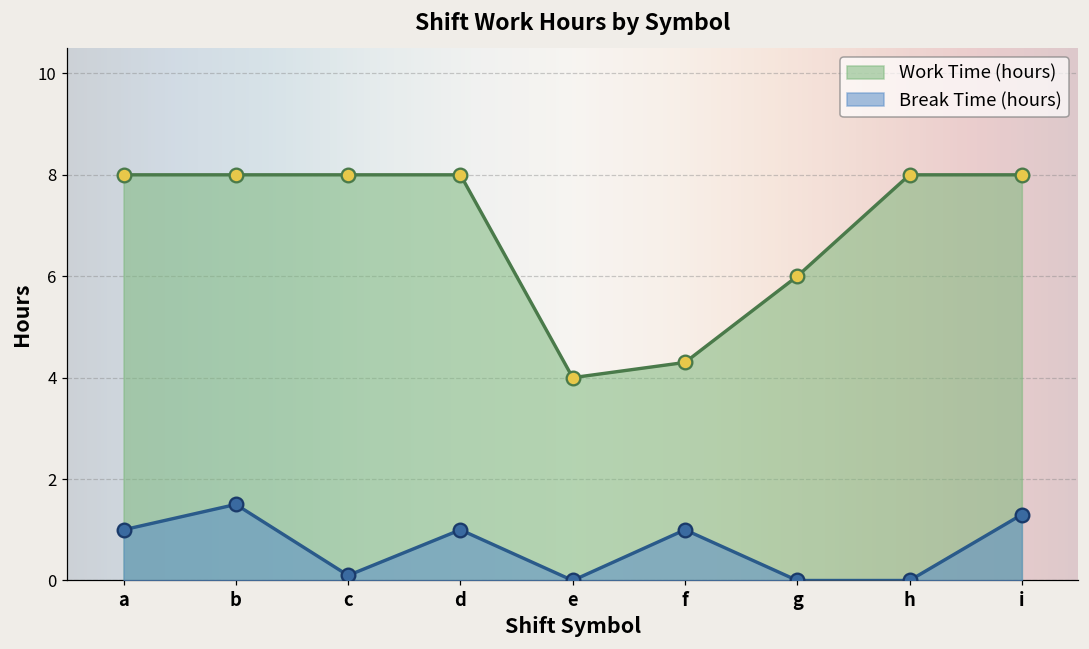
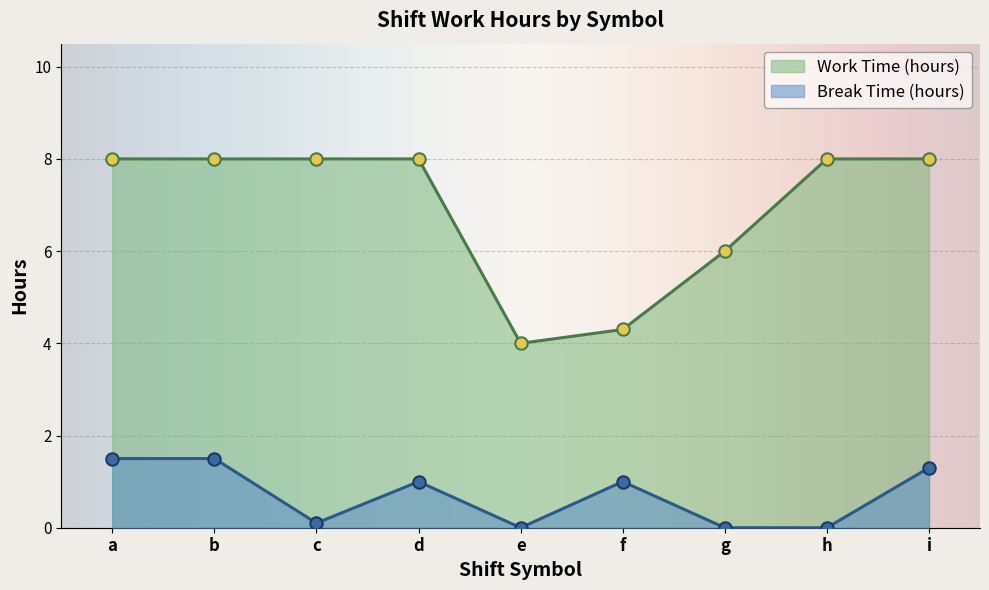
Break Time (hours), a: 1.0 -> 1.5
